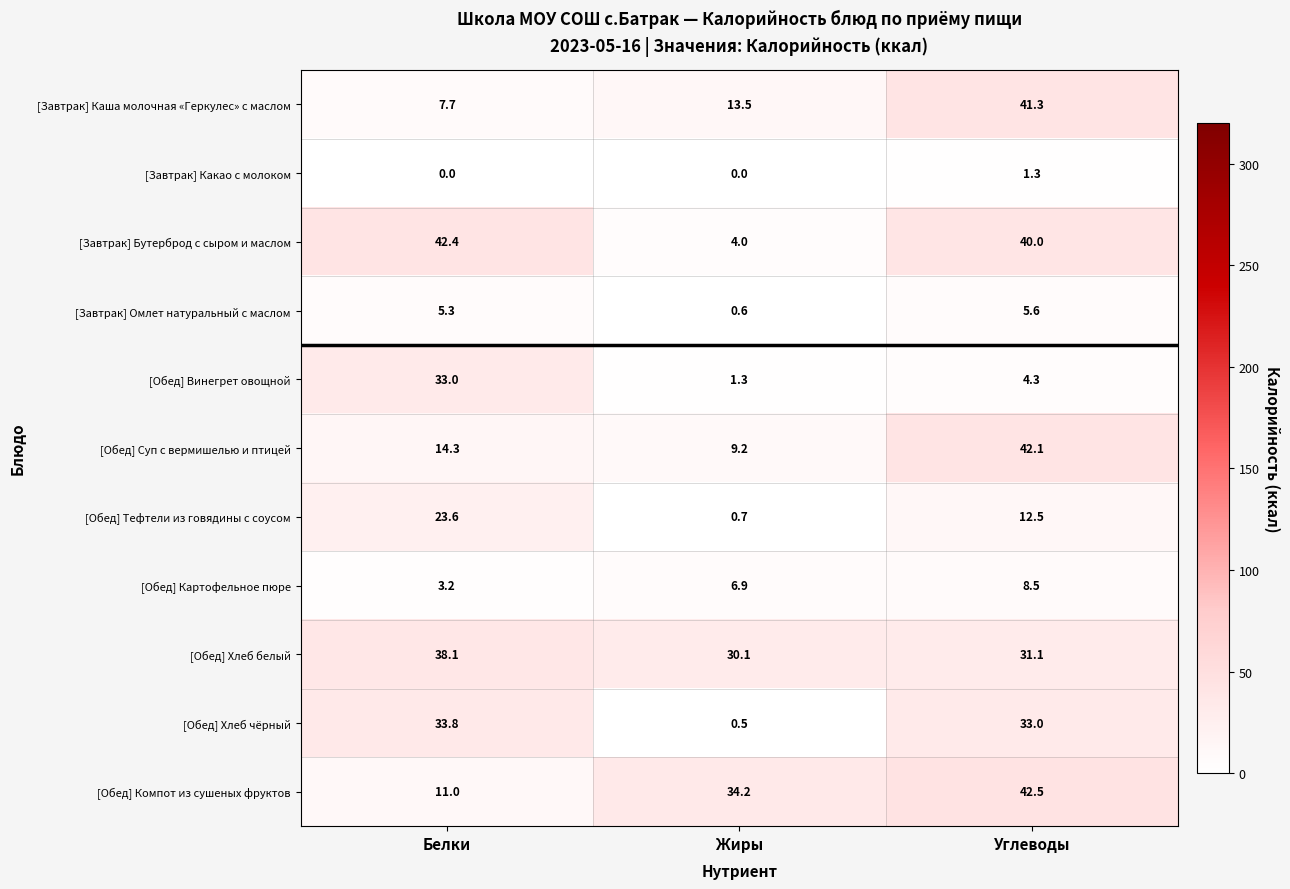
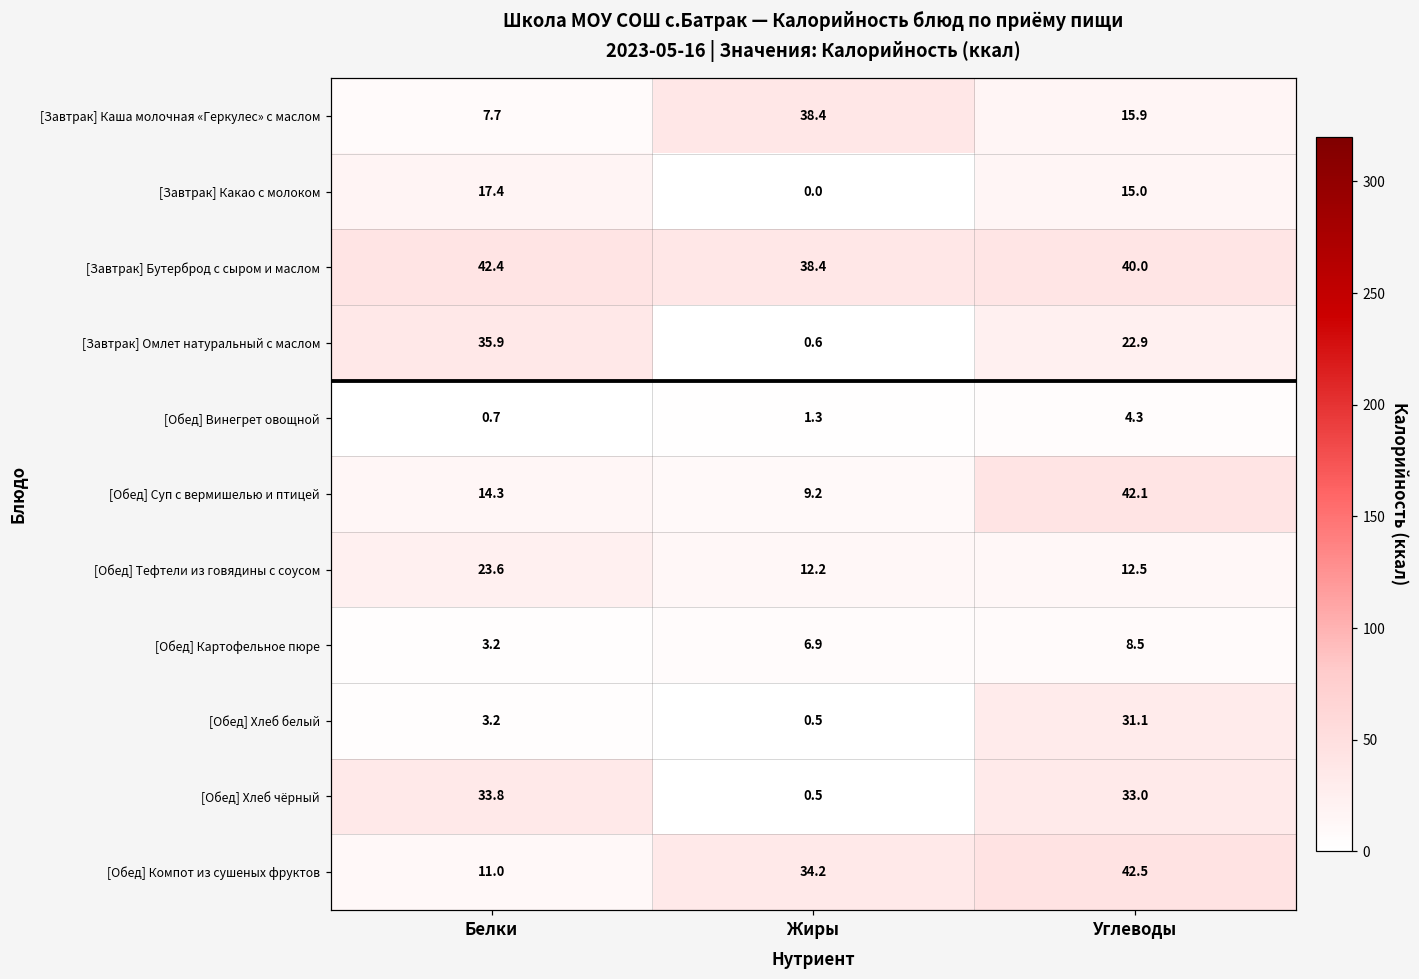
[Завтрак] Каша молочная «Геркулес» с маслом, Жиры: 13.5 -> 38.4
[Завтрак] Каша молочная «Геркулес» с маслом, Углеводы: 41.3 -> 15.9
[Завтрак] Какао с молоком, Белки: 0.0 -> 17.4
[Завтрак] Какао с молоком, Углеводы: 1.3 -> 15.0
[Завтрак] Бутерброд с сыром и маслом, Жиры: 4.0 -> 38.4
[Завтрак] Омлет натуральный с маслом, Белки: 5.3 -> 35.9
[Завтрак] Омлет натуральный с маслом, Углеводы: 5.6 -> 22.9
[Обед] Винегрет овощной, Белки: 33.0 -> 0.7
[Обед] Тефтели из говядины с соусом, Жиры: 0.7 -> 12.2
[Обед] Хлеб белый, Белки: 38.1 -> 3.2
[Обед] Хлеб белый, Жиры: 30.1 -> 0.5
